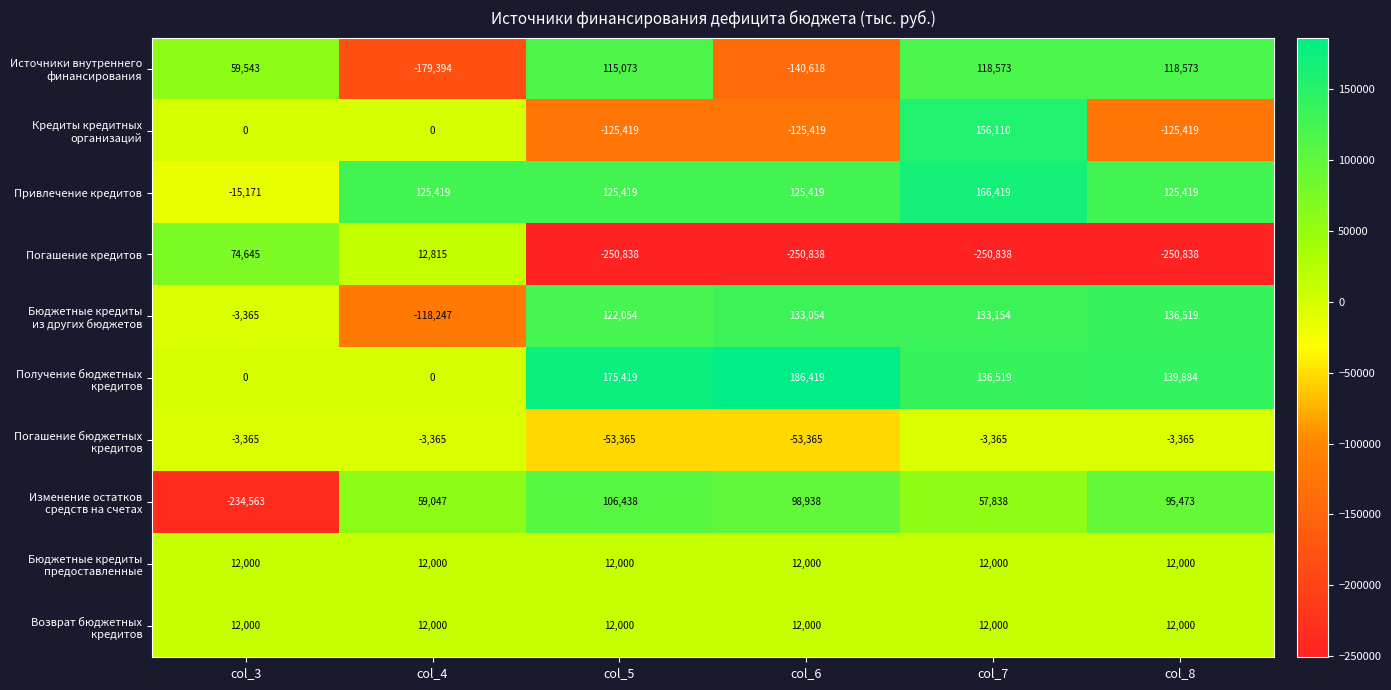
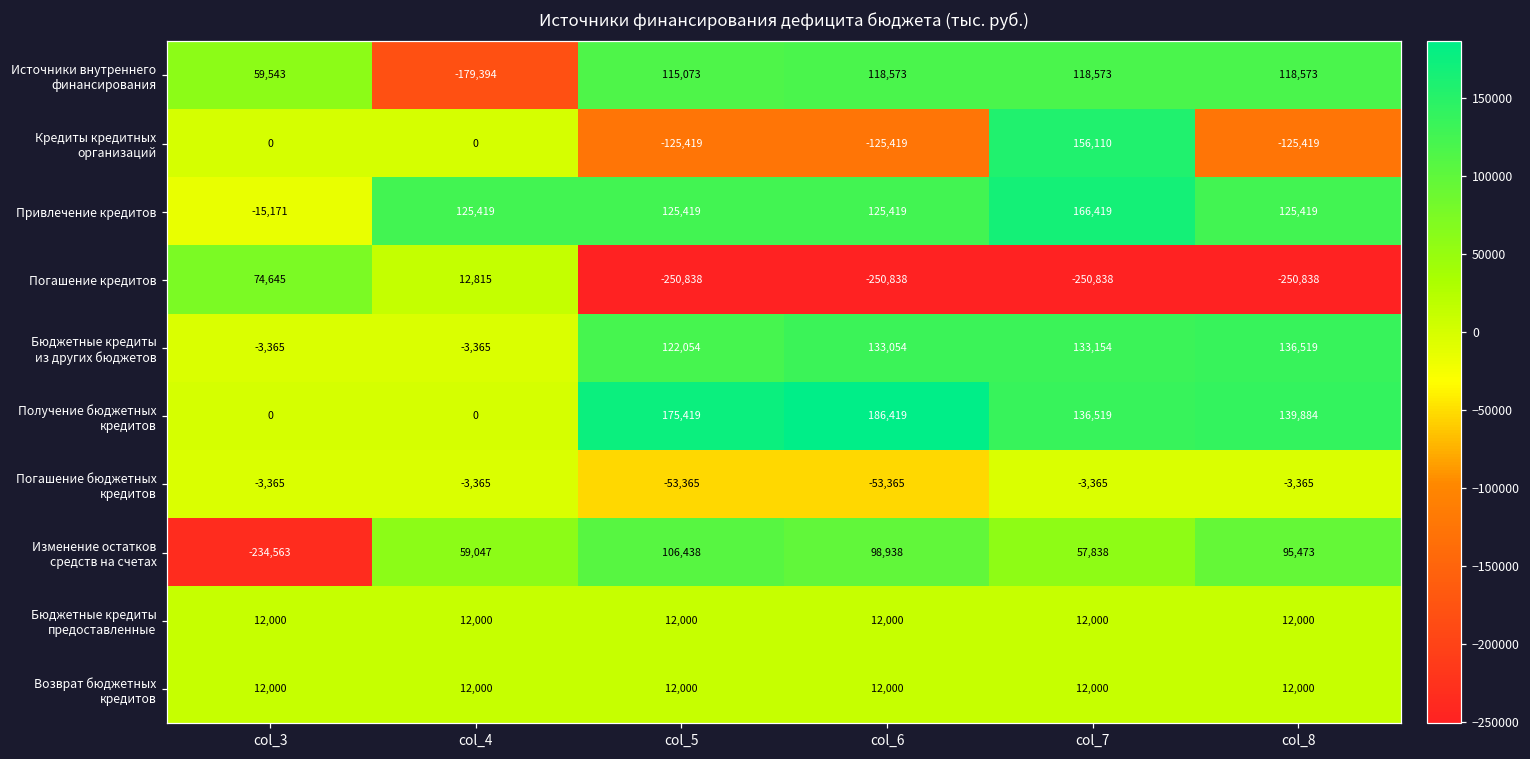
Источники внутреннего финансирования, col_6: -140,618 -> 118,573
Бюджетные кредиты из других бюджетов, col_4: -118,247 -> -3,365
